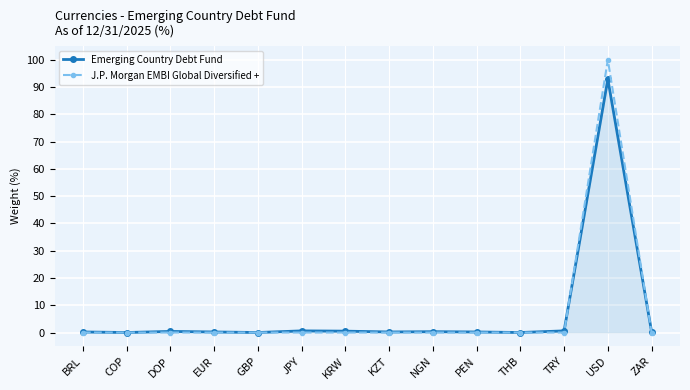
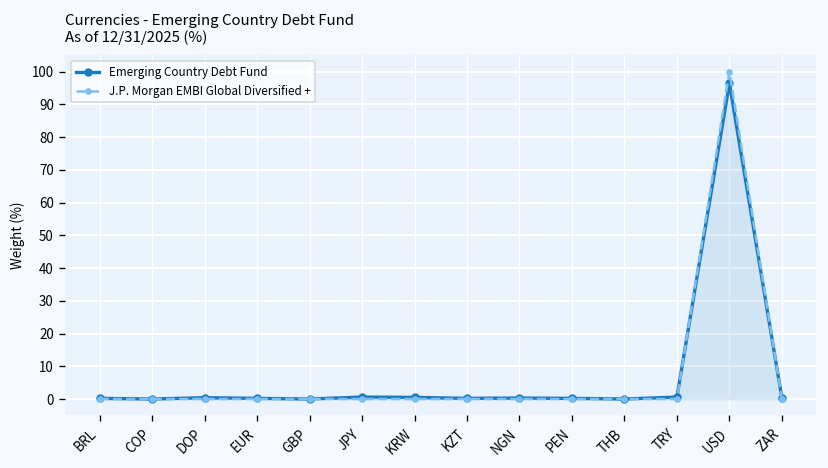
Emerging Country Debt Fund, USD: 93 -> 97
